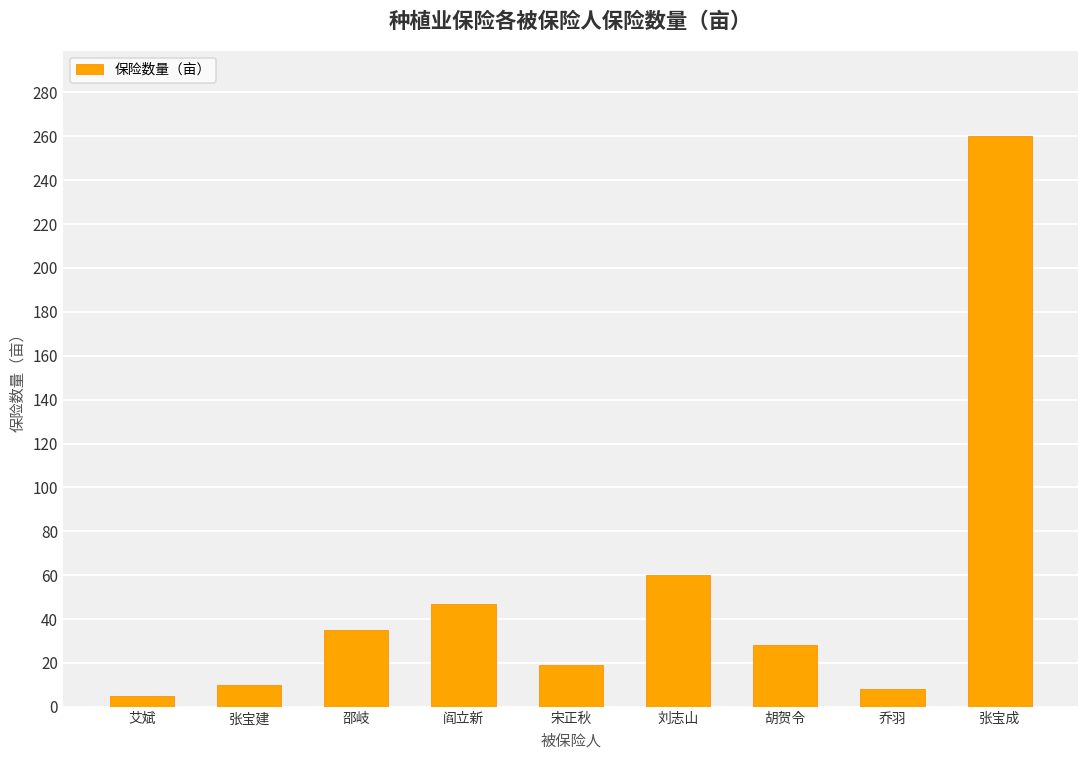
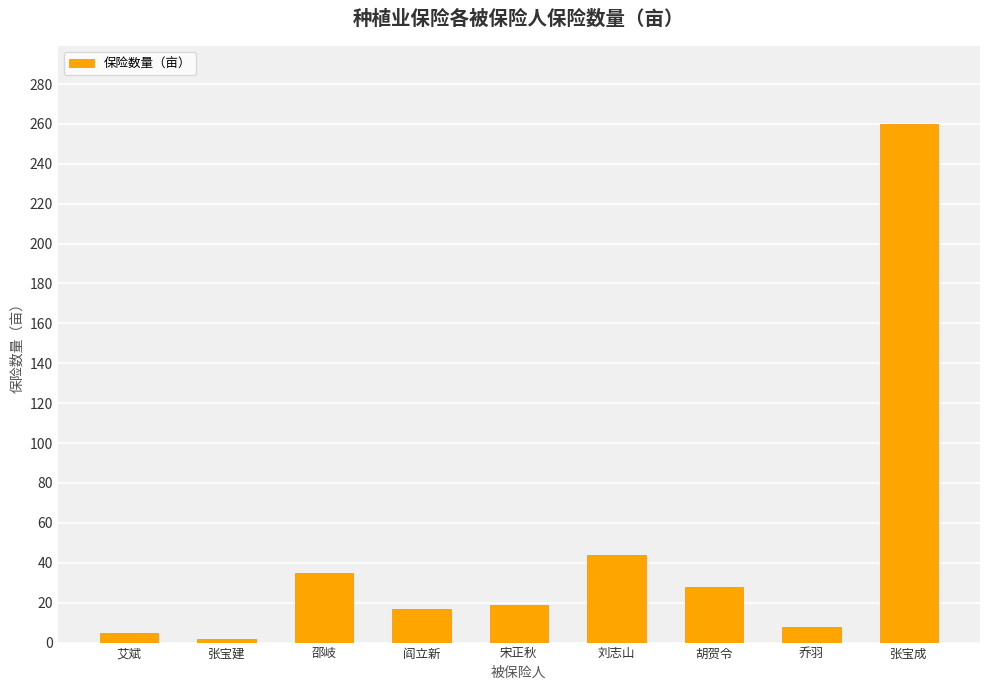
张宝建: 10 -> 2
阎立新: 47 -> 17
刘志山: 60 -> 44
